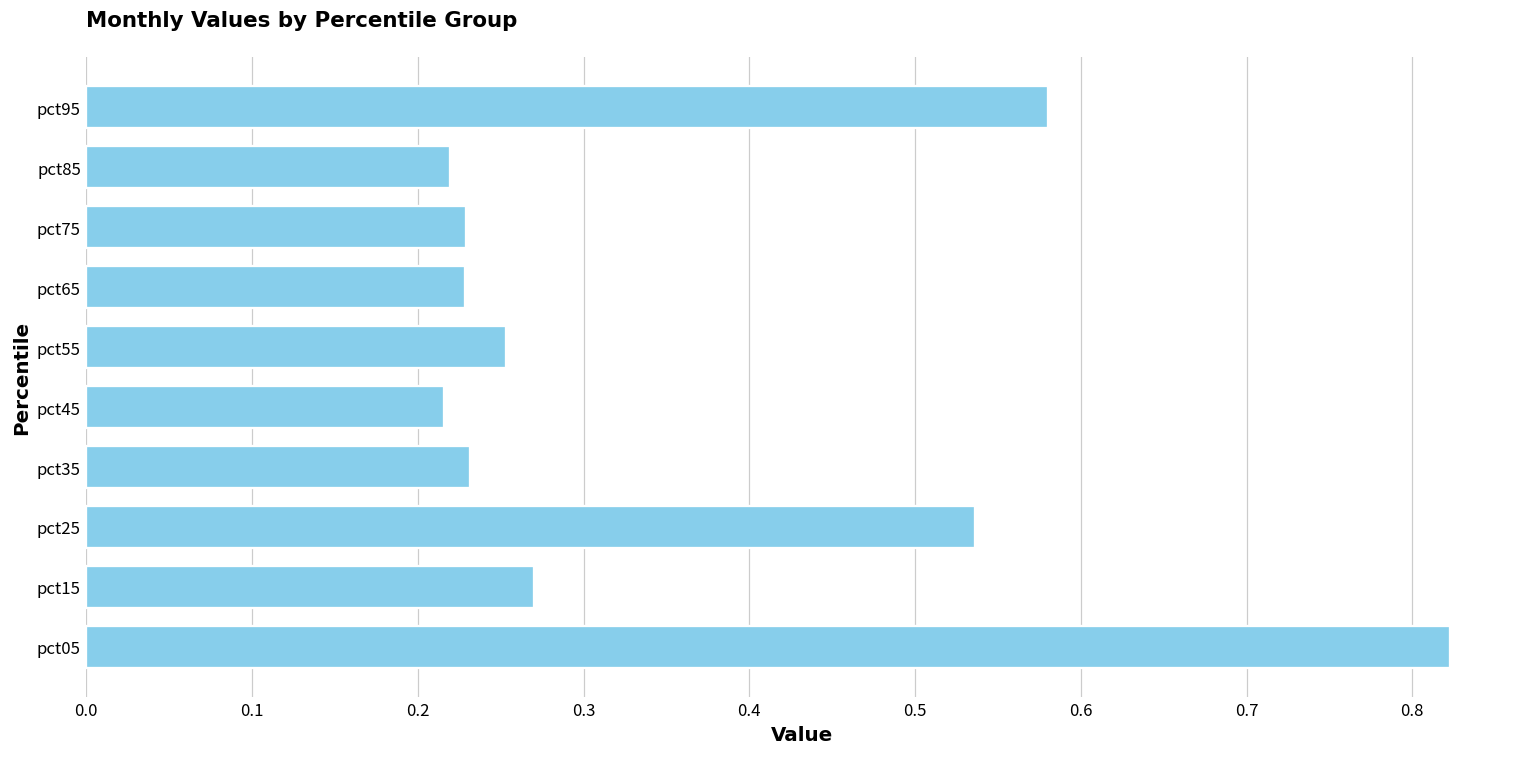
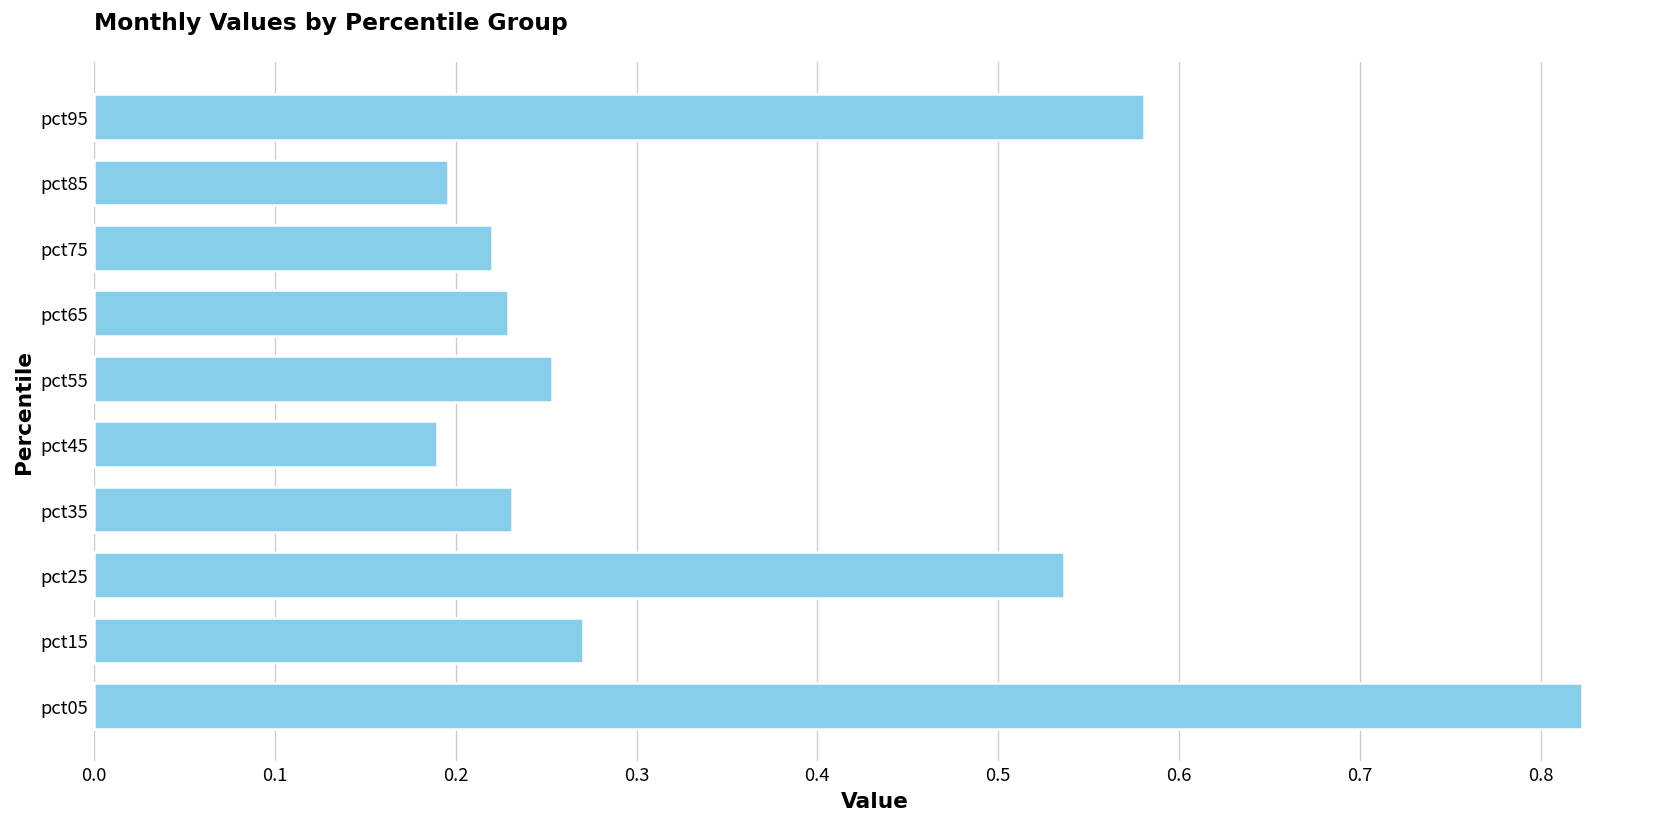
pct85: 0.220 -> 0.196
pct75: 0.229 -> 0.220
pct45: 0.216 -> 0.190
